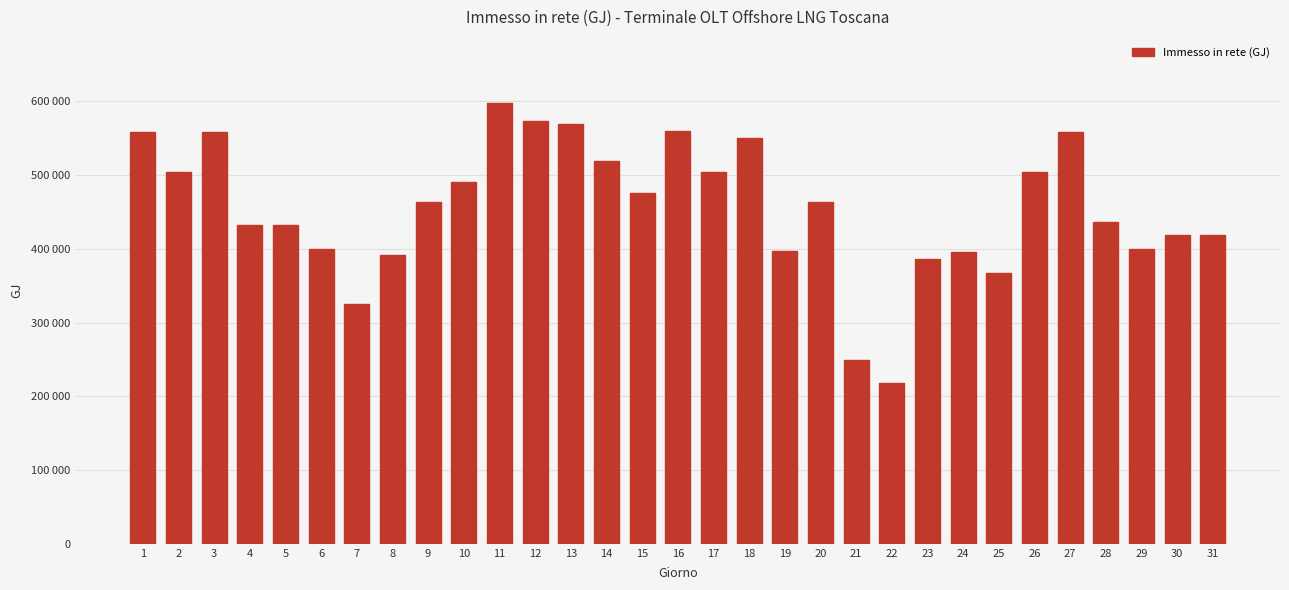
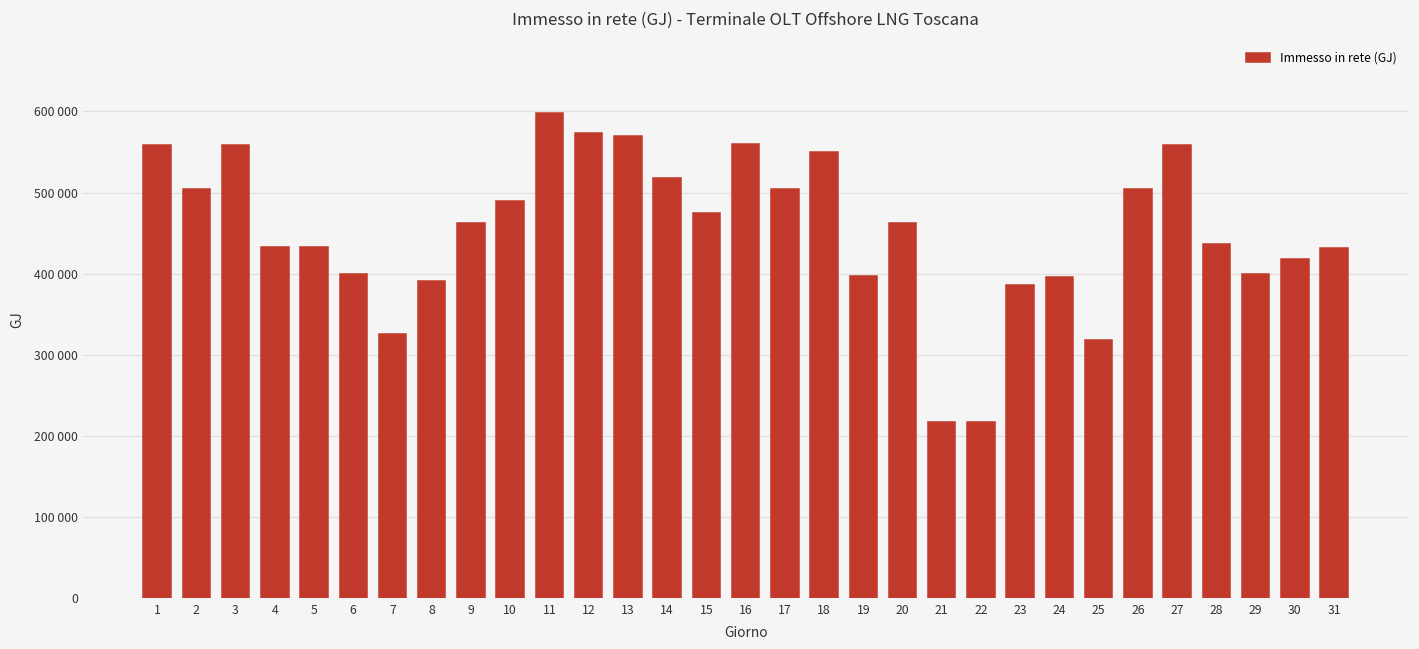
21: 250000 -> 220000
25: 370000 -> 320000
31: 420000 -> 430000
